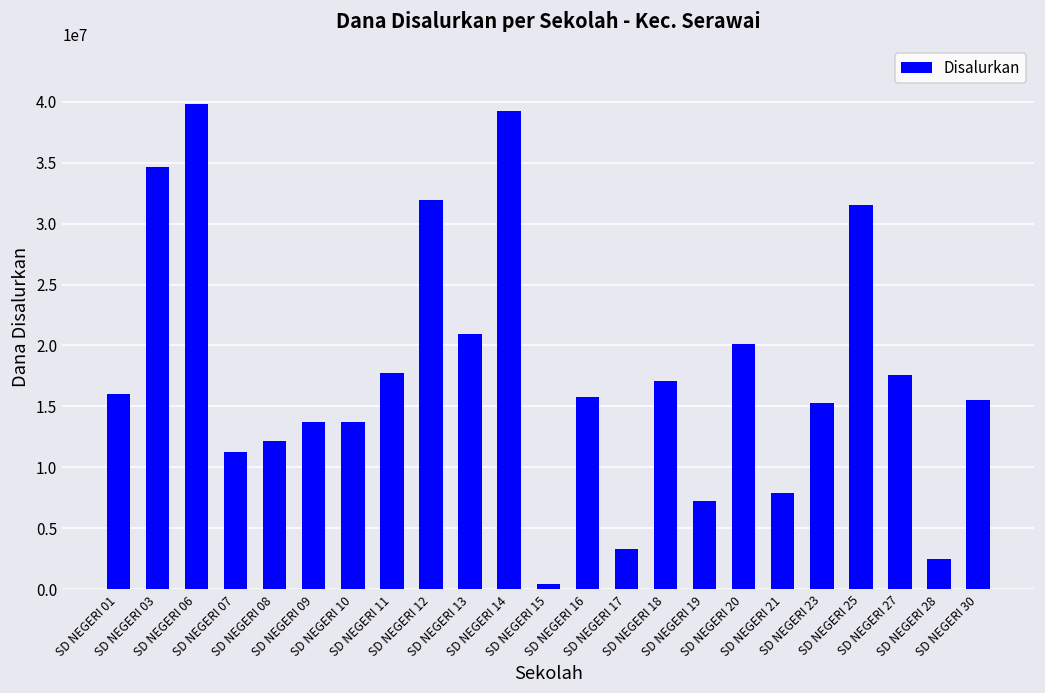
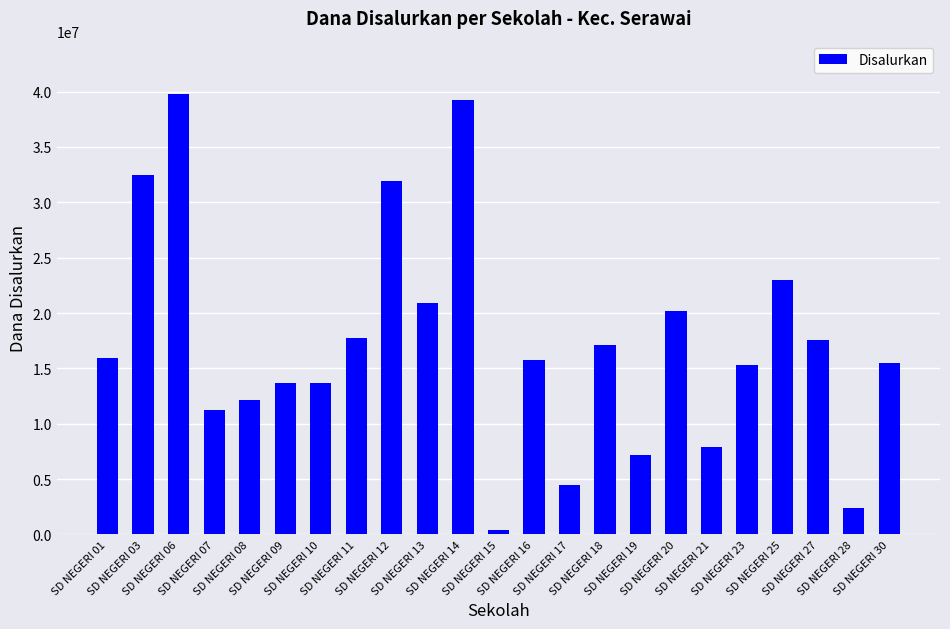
SD NEGERI 03: 34700000 -> 32500000
SD NEGERI 17: 3300000 -> 4500000
SD NEGERI 25: 31500000 -> 23000000
